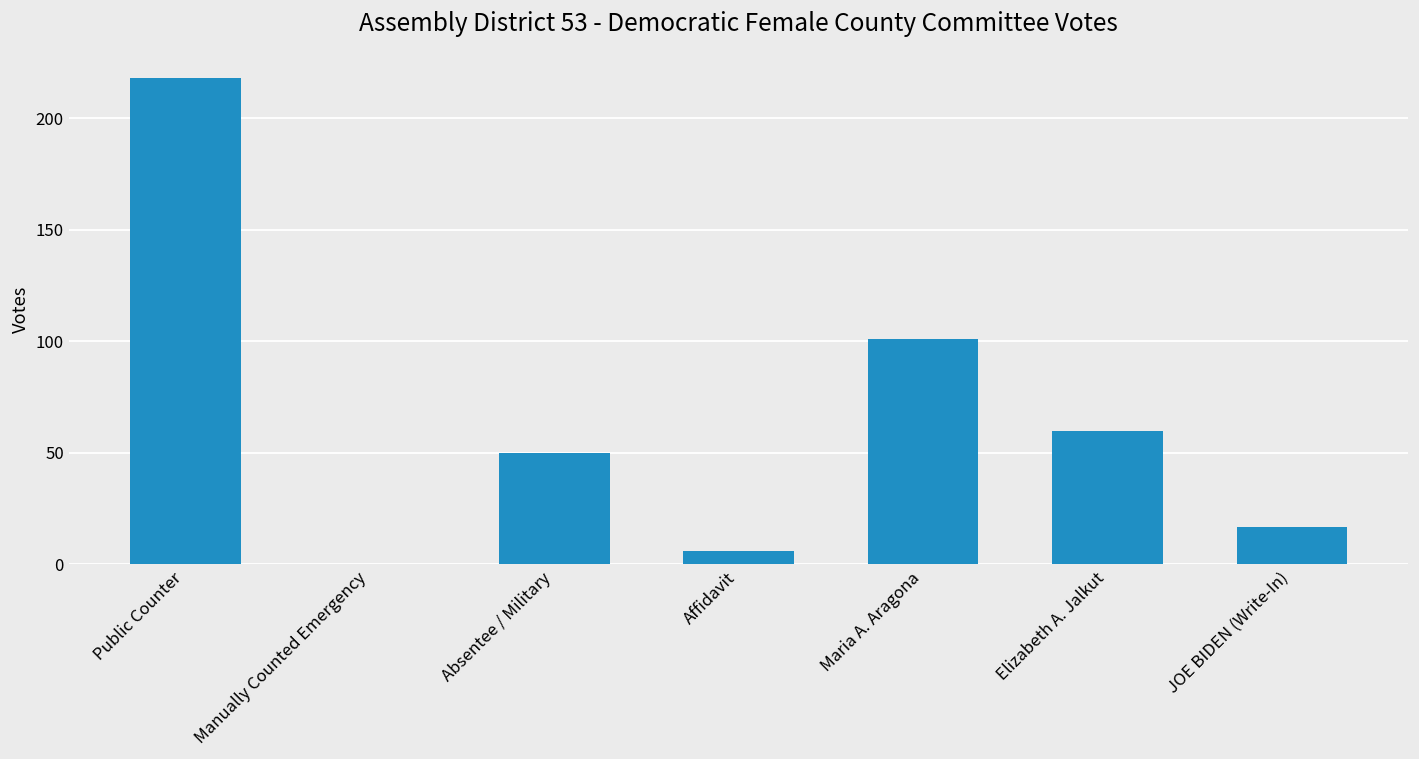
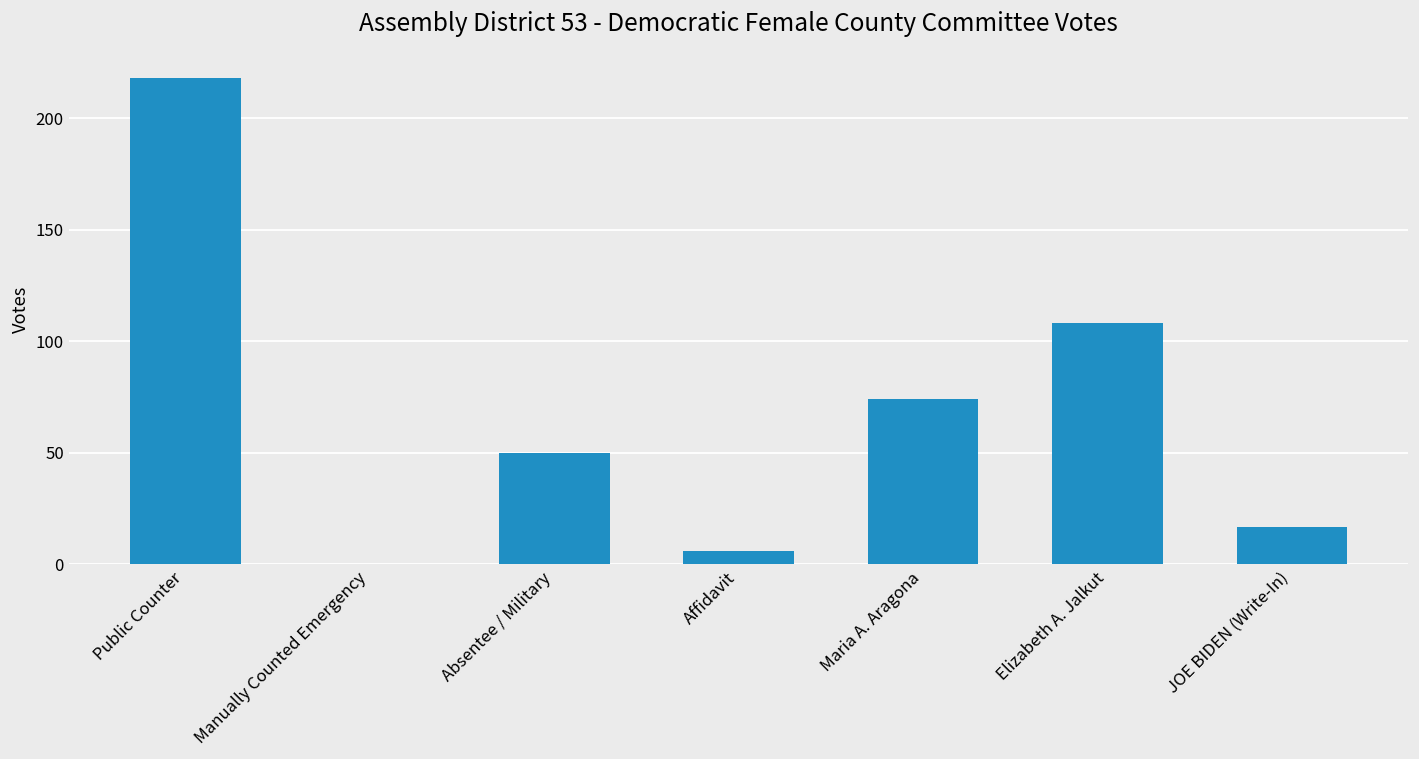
Maria A. Aragona: 101 -> 74
Elizabeth A. Jalkut: 60 -> 108
